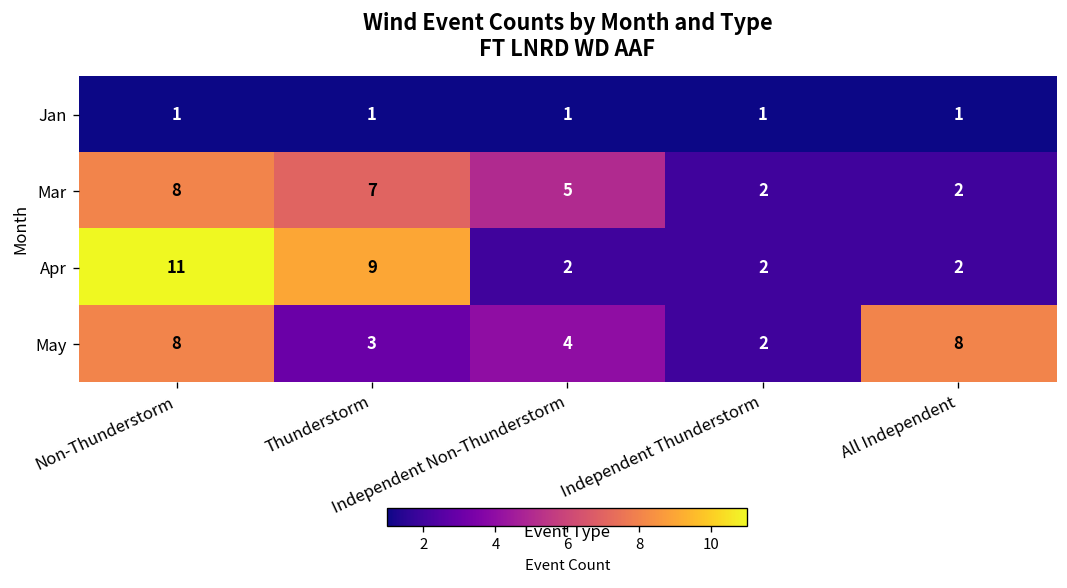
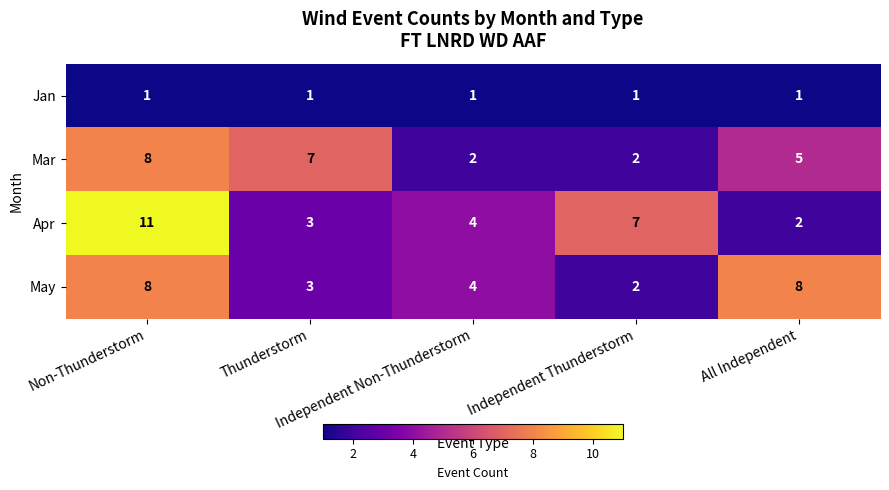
Mar, Independent Non-Thunderstorm: 5 -> 2
Mar, All Independent: 2 -> 5
Apr, Thunderstorm: 9 -> 3
Apr, Independent Non-Thunderstorm: 2 -> 4
Apr, Independent Thunderstorm: 2 -> 7
